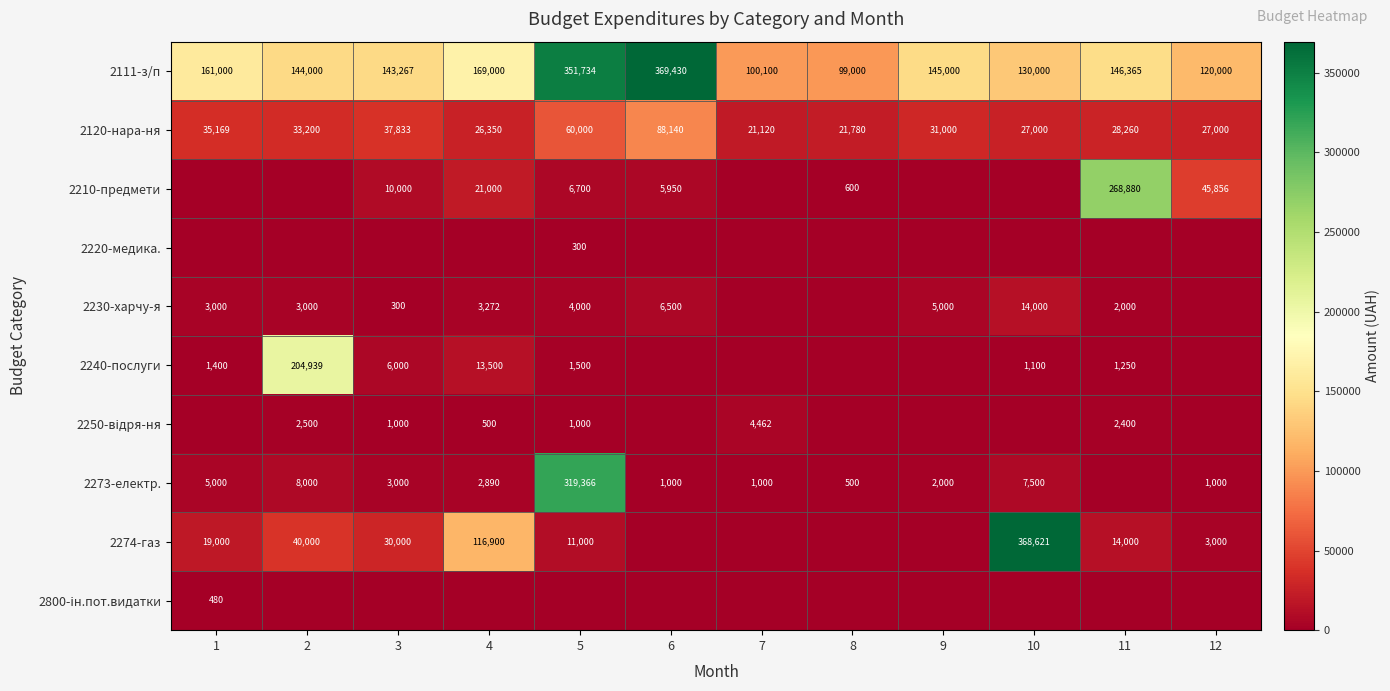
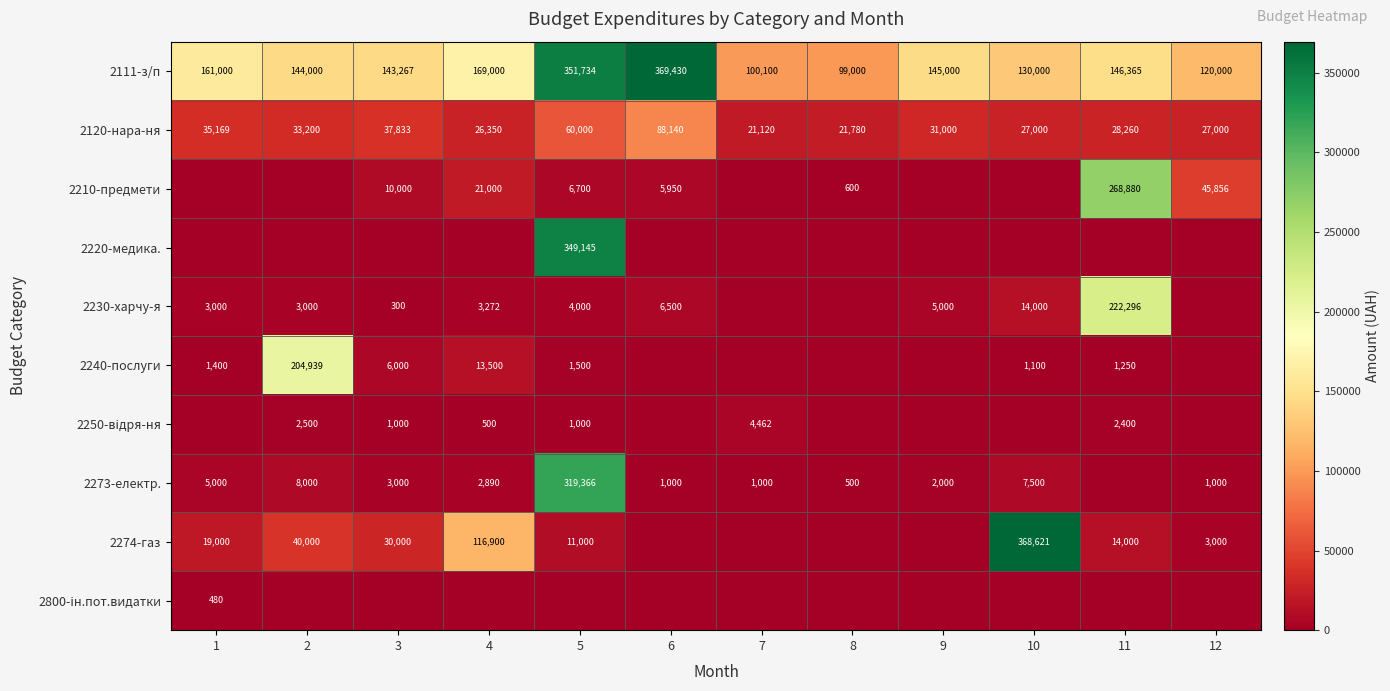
2220-медика., 5: 300 -> 349,145
2230-харчу-я, 11: 2,000 -> 222,296
